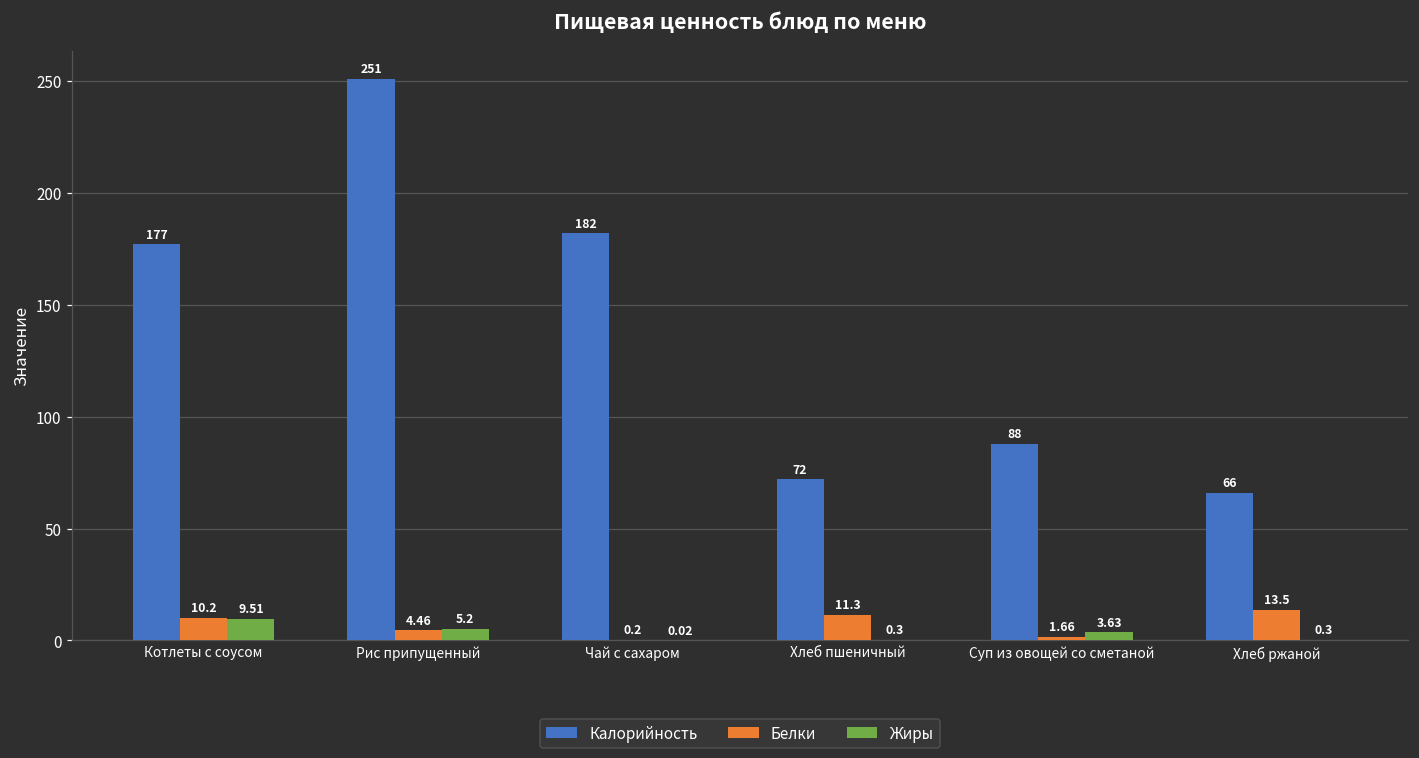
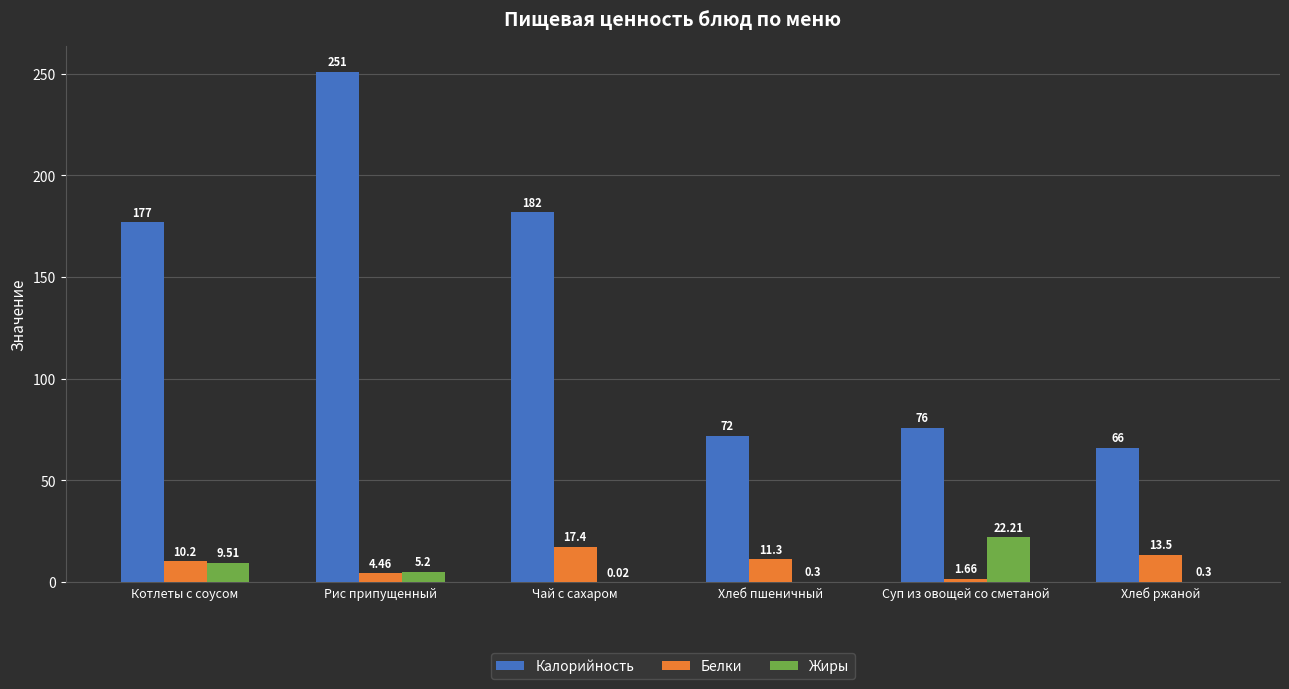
Белки, Чай с сахаром: 0.2 -> 17.4
Калорийность, Суп из овощей со сметаной: 88 -> 76
Жиры, Суп из овощей со сметаной: 3.63 -> 22.21
